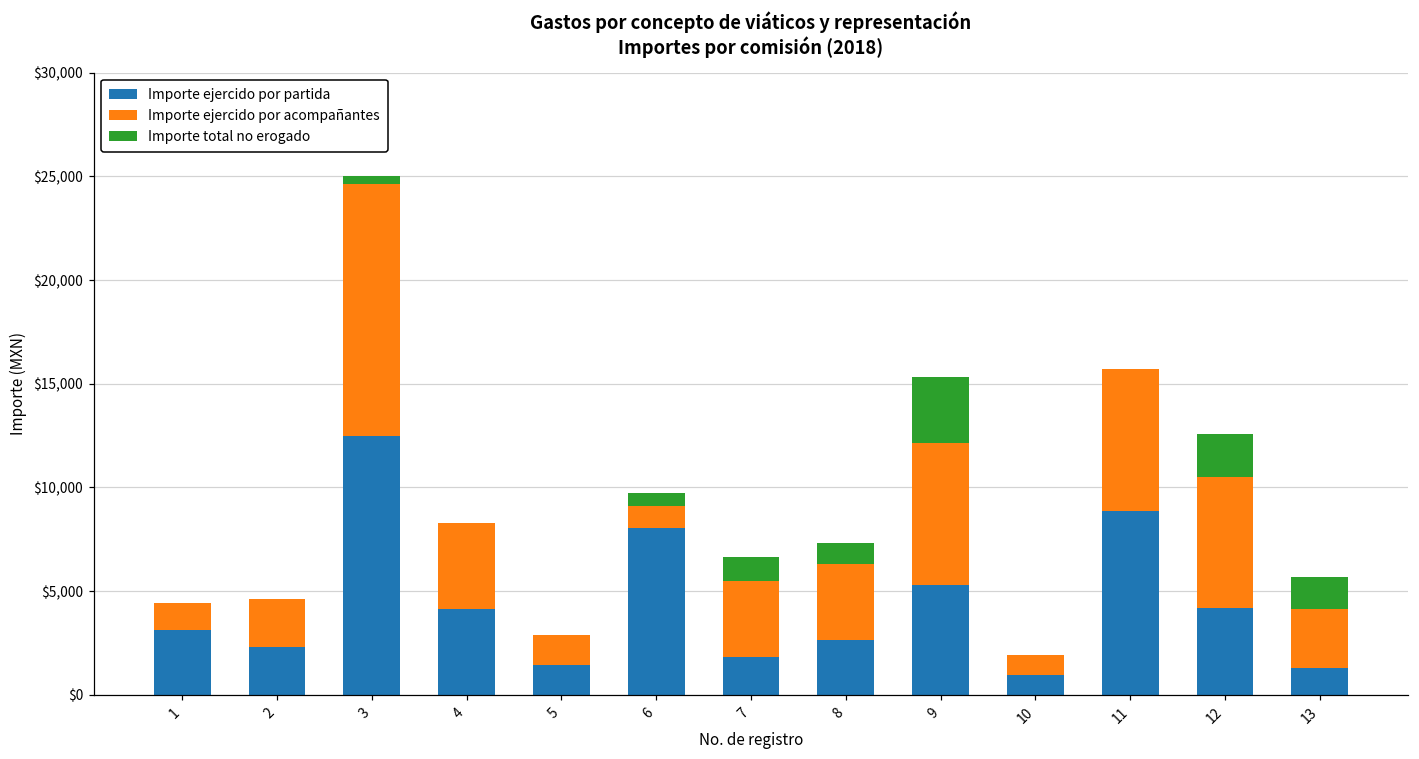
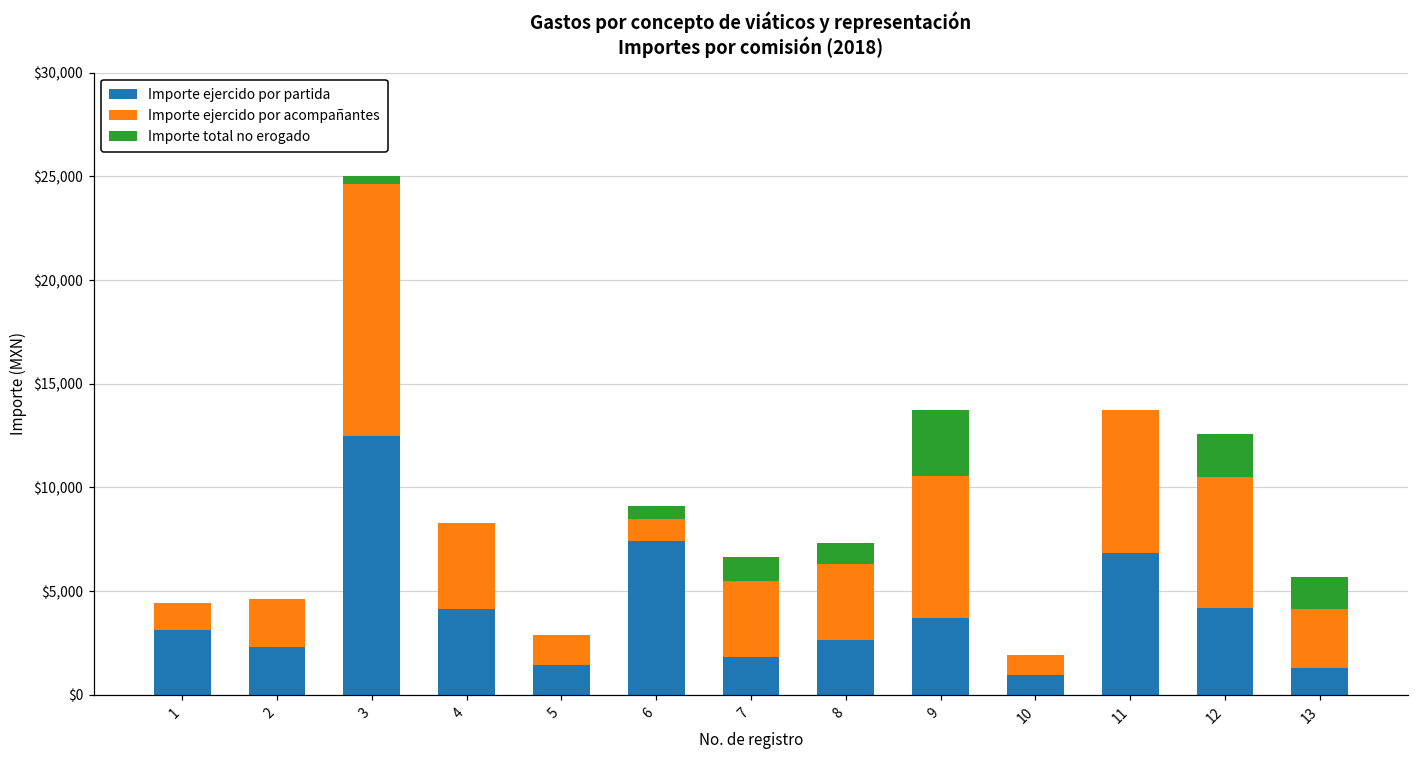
Importe ejercido por partida, 6: $8,000 -> $7,400
Importe ejercido por partida, 9: $5,300 -> $3,700
Importe ejercido por partida, 11: $8,900 -> $6,900
